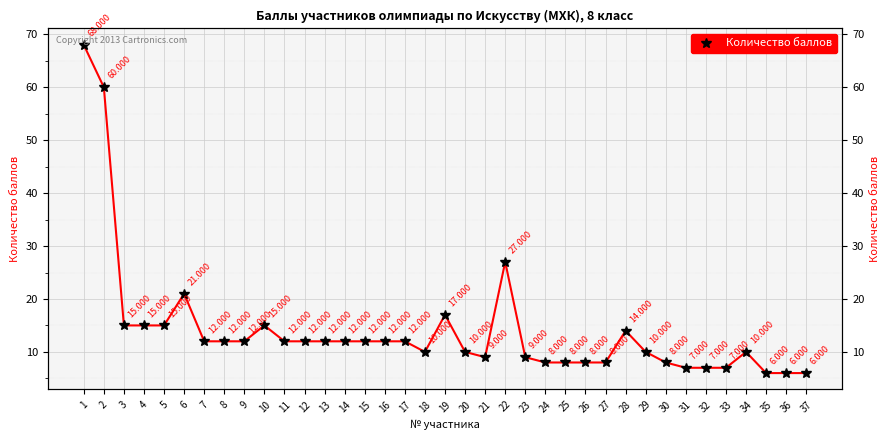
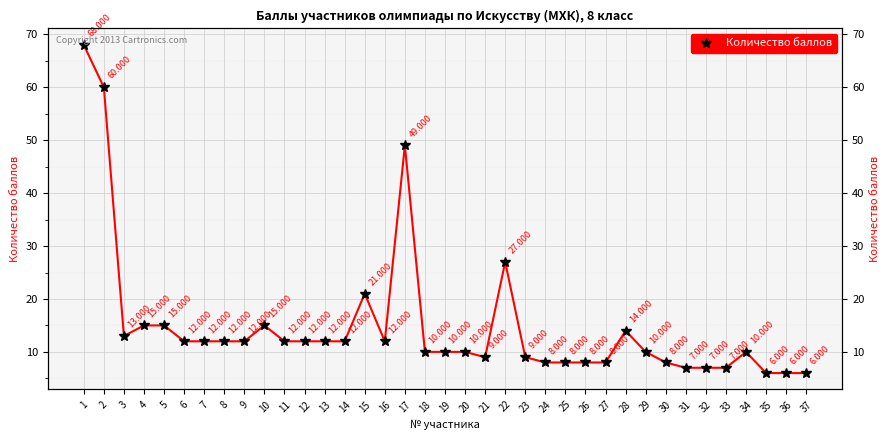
3: 15.000 -> 13.000
6: 21.000 -> 12.000
15: 12.000 -> 21.000
17: 12.000 -> 49.000
19: 17.000 -> 10.000
